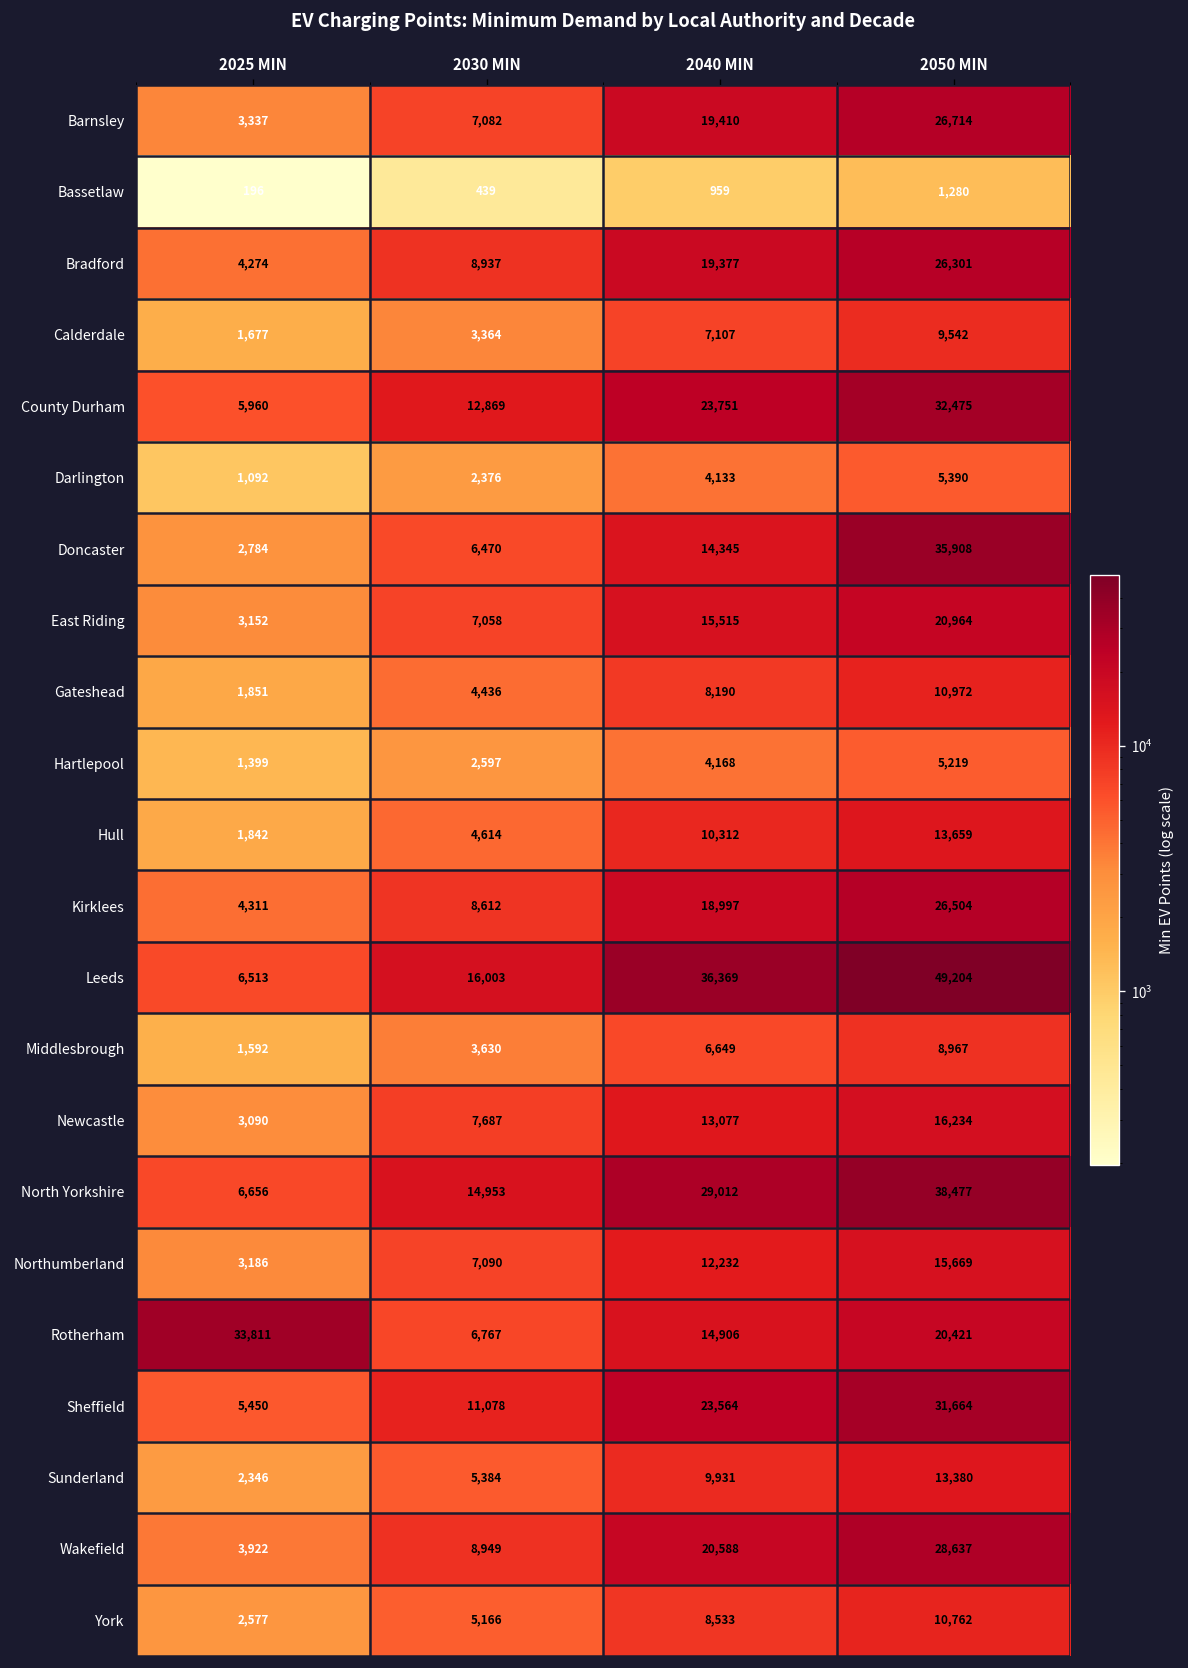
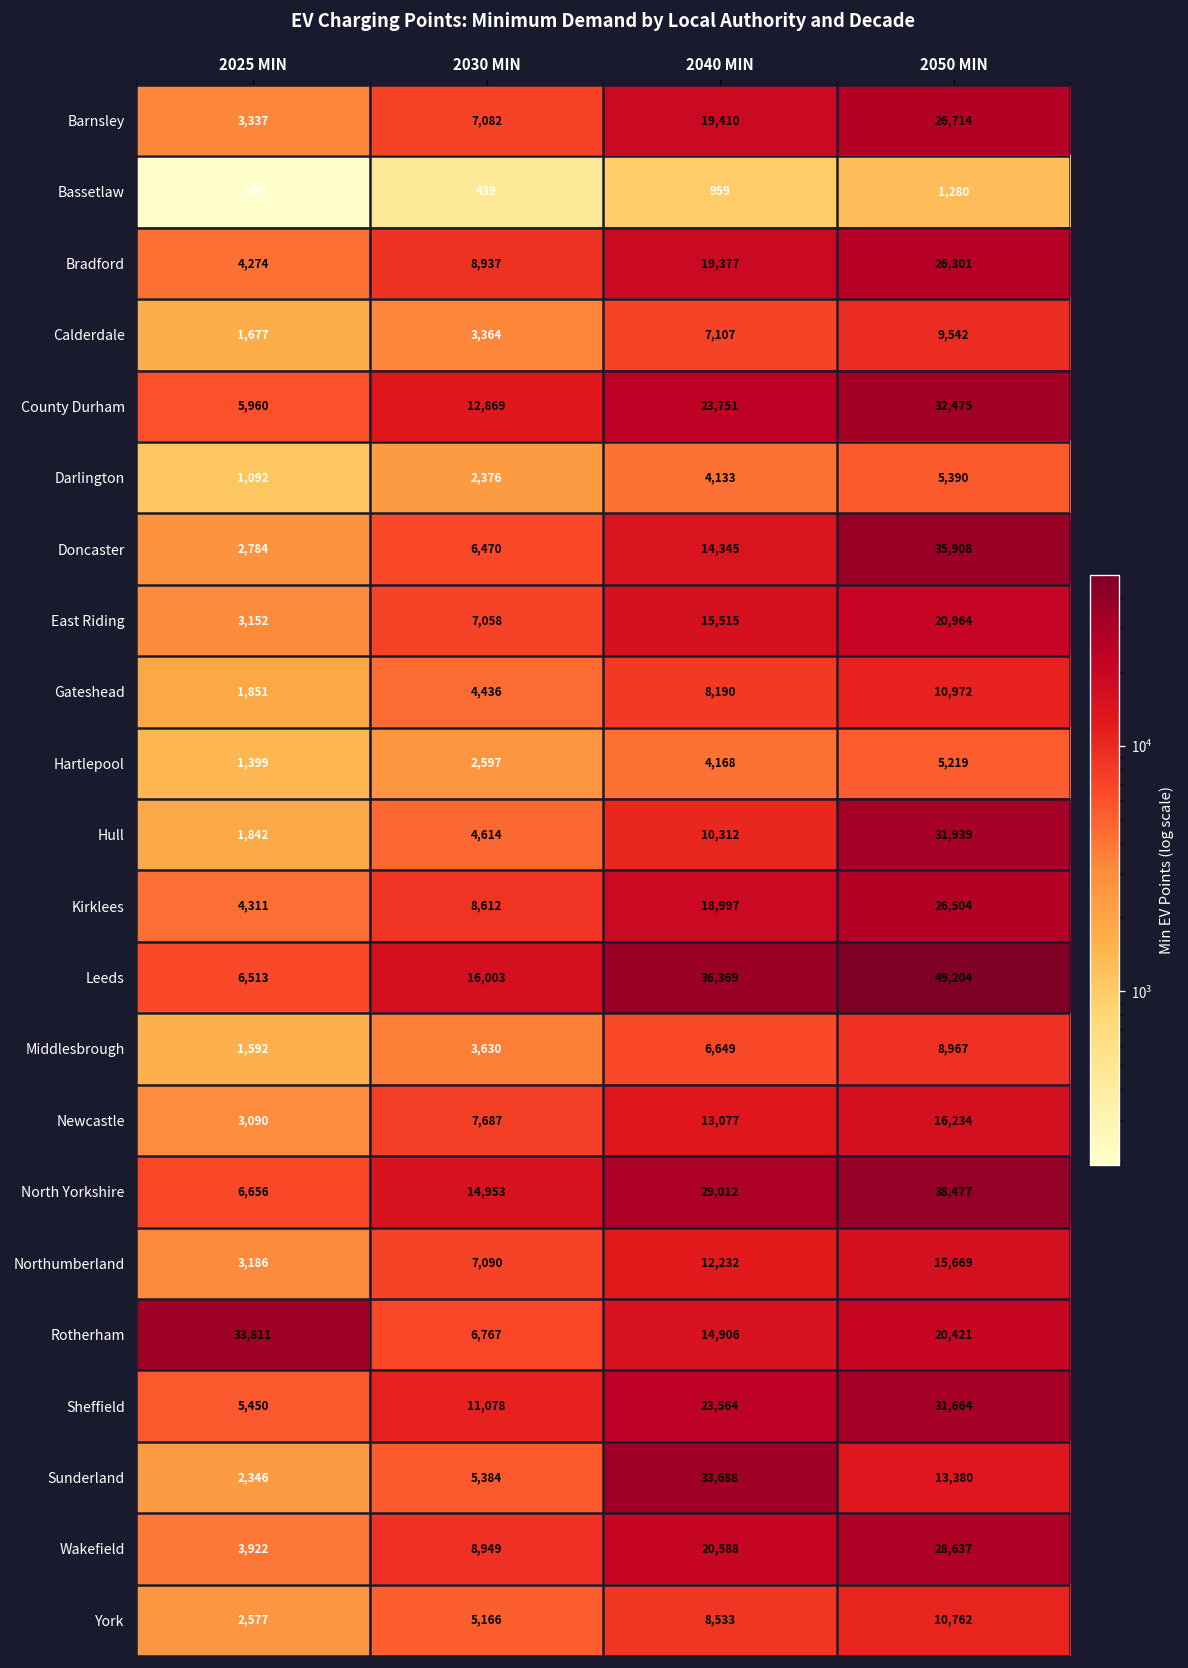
Hull, 2050 MIN: 13,659 -> 31,939
Sunderland, 2040 MIN: 9,931 -> 33,688
